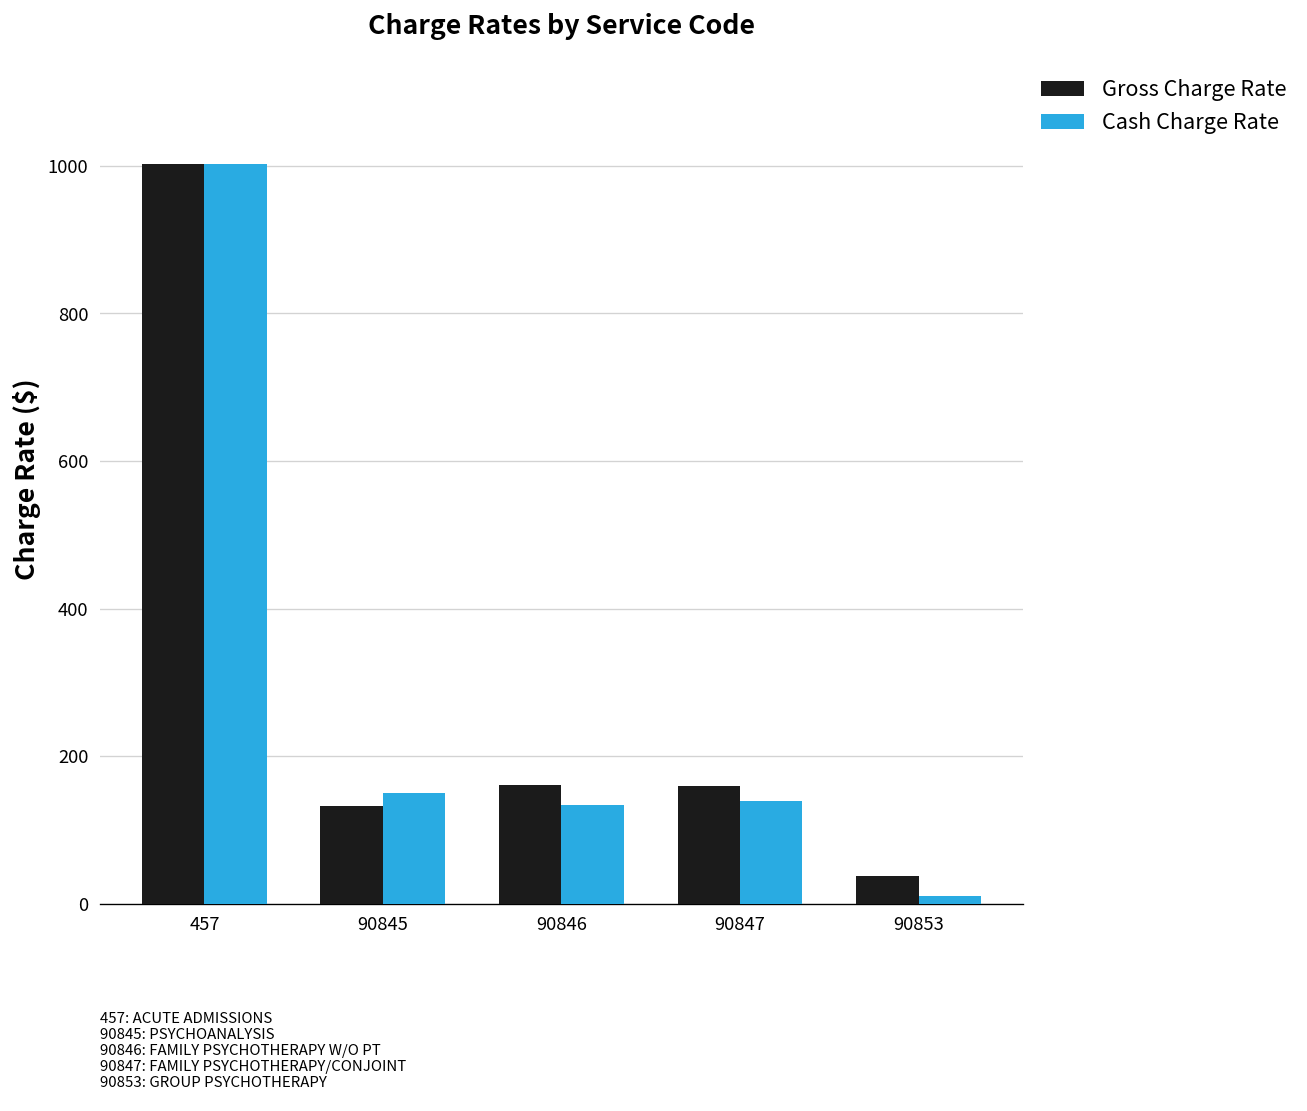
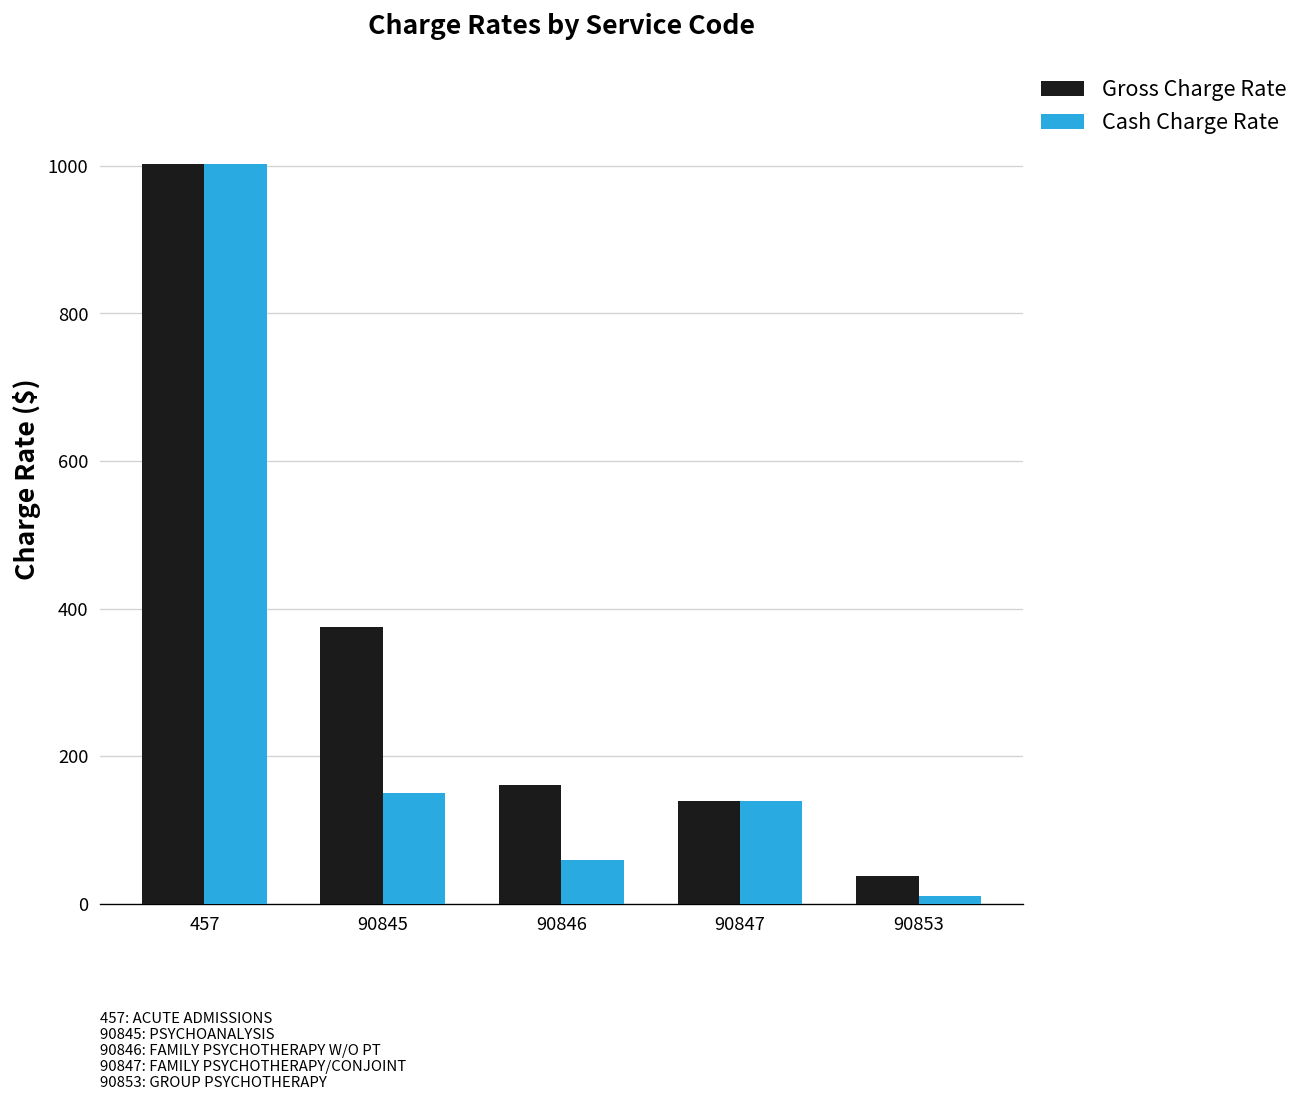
Gross Charge Rate, 90845: 130 -> 380
Cash Charge Rate, 90846: 130 -> 60
Gross Charge Rate, 90847: 160 -> 140
